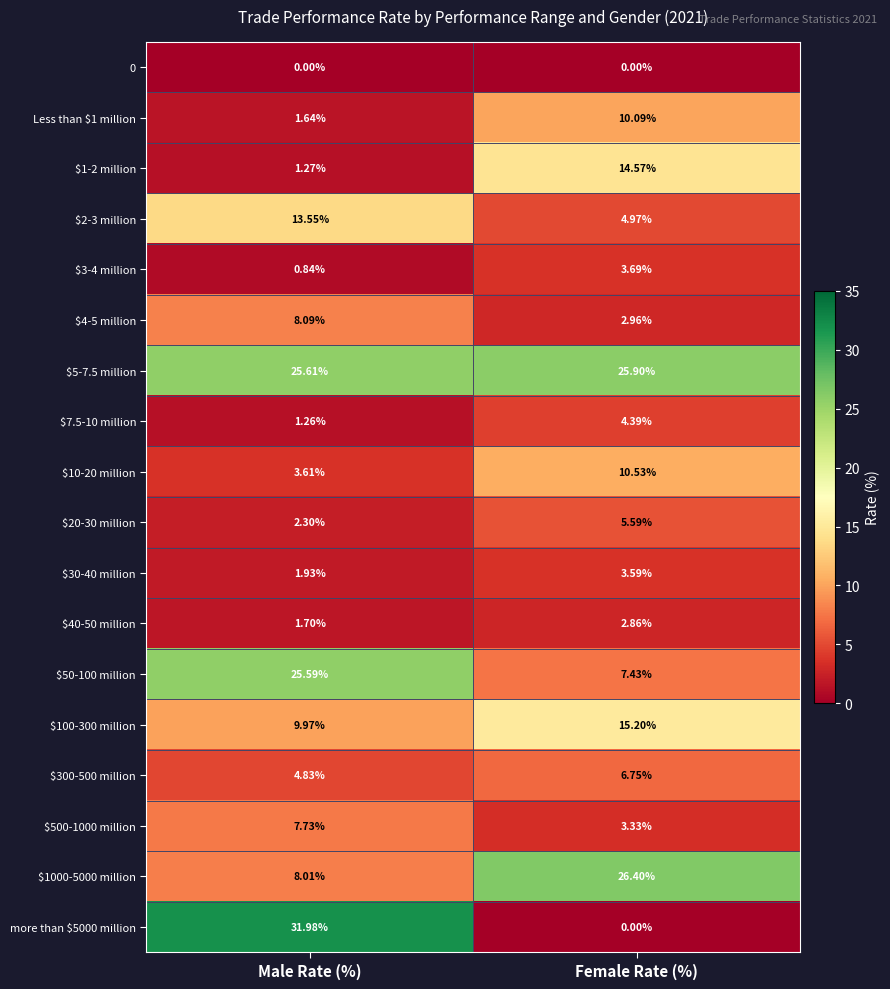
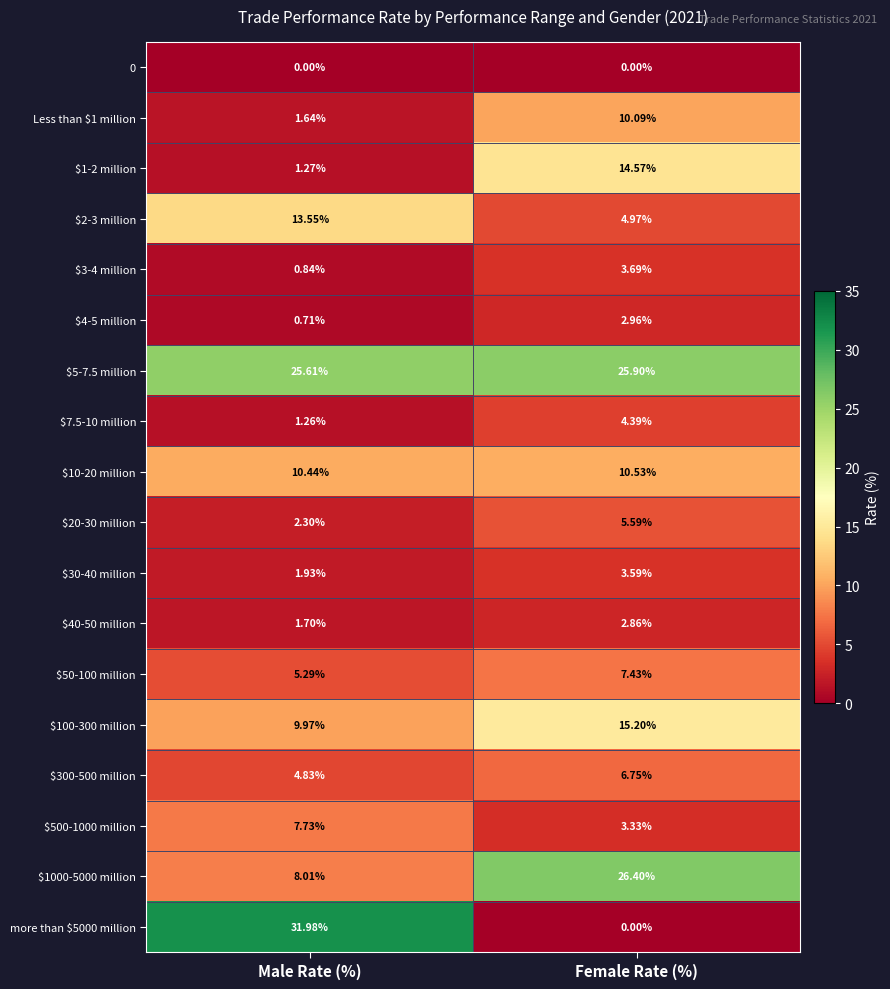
$4-5 million, Male Rate (%): 8.09% -> 0.71%
$10-20 million, Male Rate (%): 3.61% -> 10.44%
$50-100 million, Male Rate (%): 25.59% -> 5.29%
